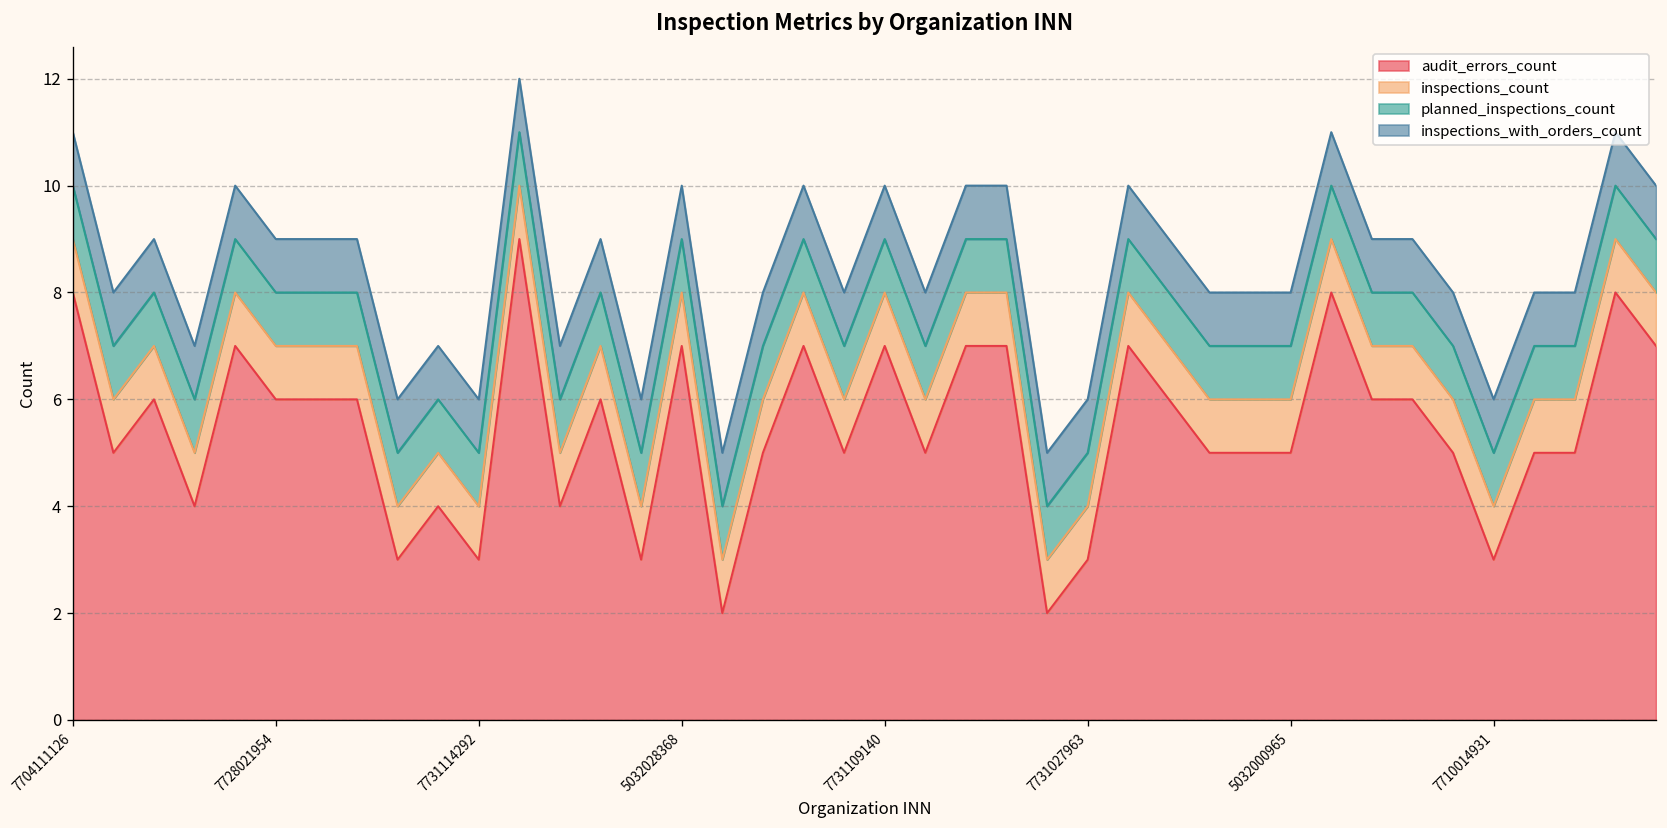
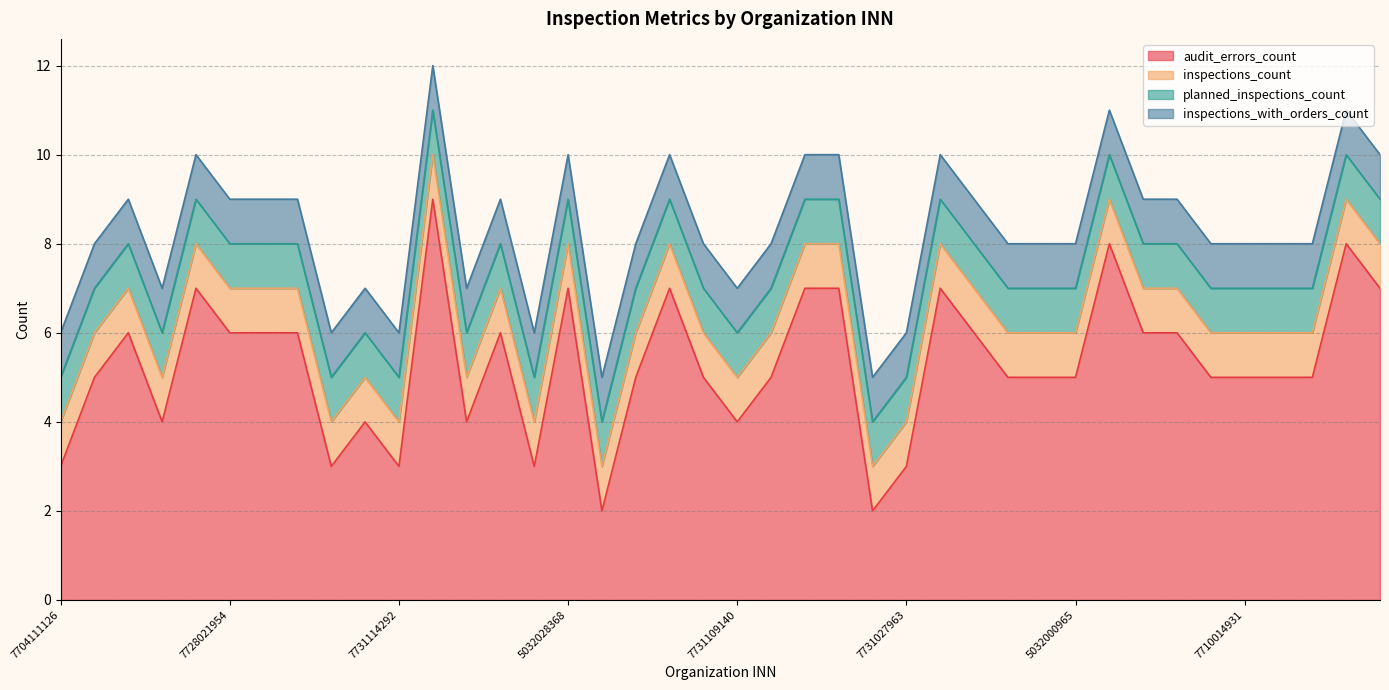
audit_errors_count, 7704111126: 8 -> 3
audit_errors_count, 7731109140: 7 -> 4
audit_errors_count, 7710014931: 3 -> 5
